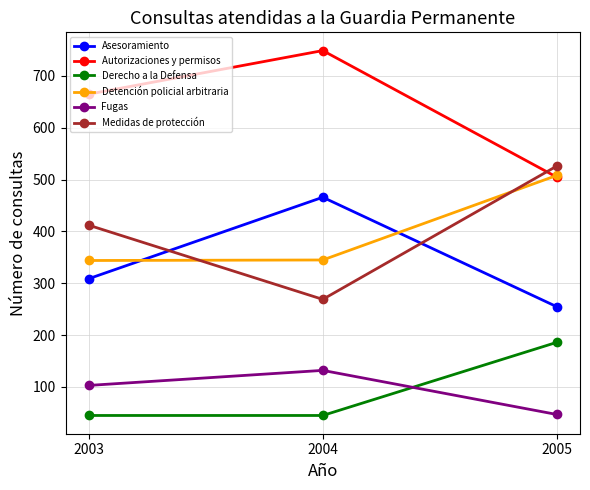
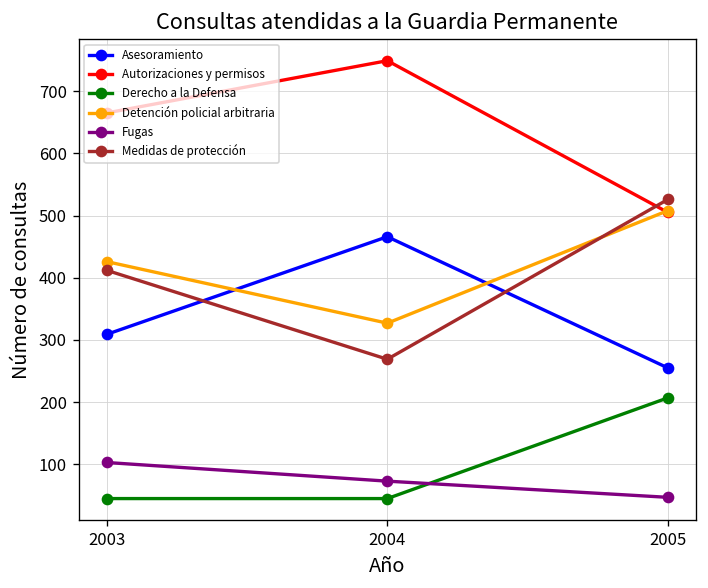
Detención policial arbitraria, 2003: 340 -> 430
Detención policial arbitraria, 2004: 350 -> 330
Fugas, 2004: 130 -> 70
Derecho a la Defensa, 2005: 190 -> 210
